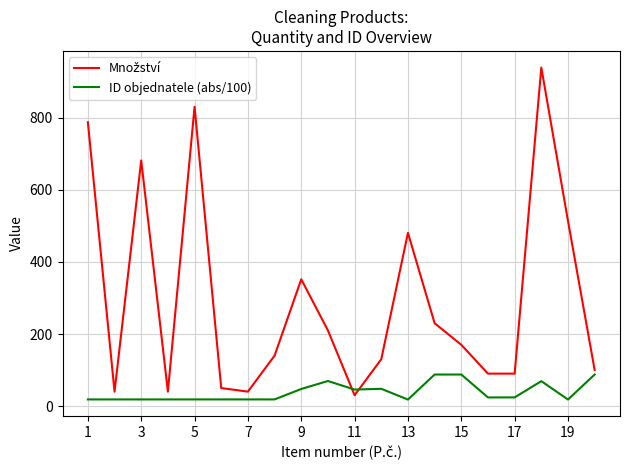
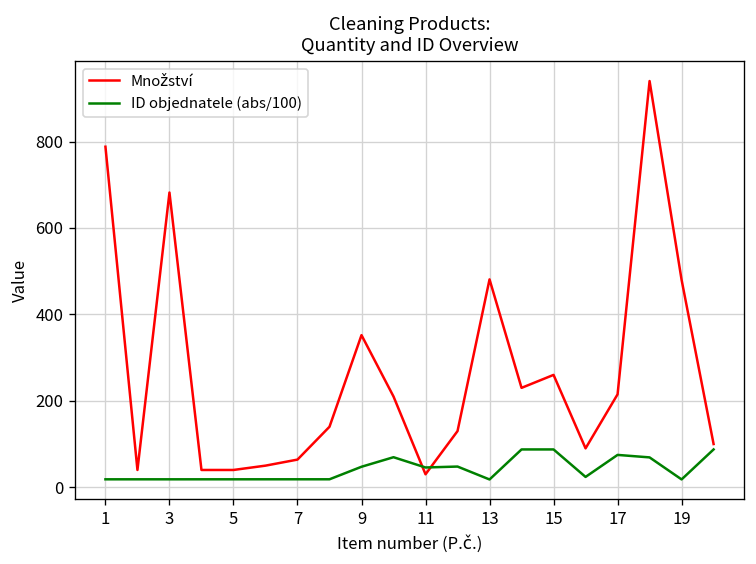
Množství, 5: 830 -> 40
Množství, 7: 40 -> 60
Množství, 15: 170 -> 260
Množství, 17: 90 -> 220
ID objednatele (abs/100), 17: 20 -> 70
Množství, 19: 510 -> 480
